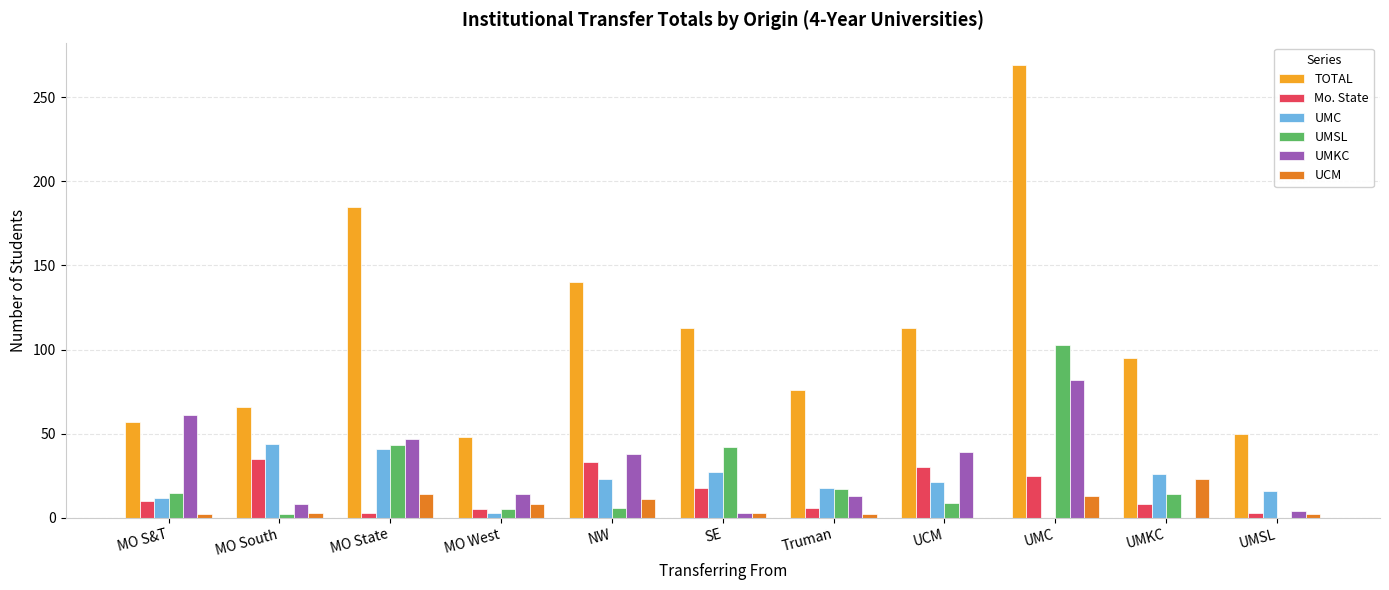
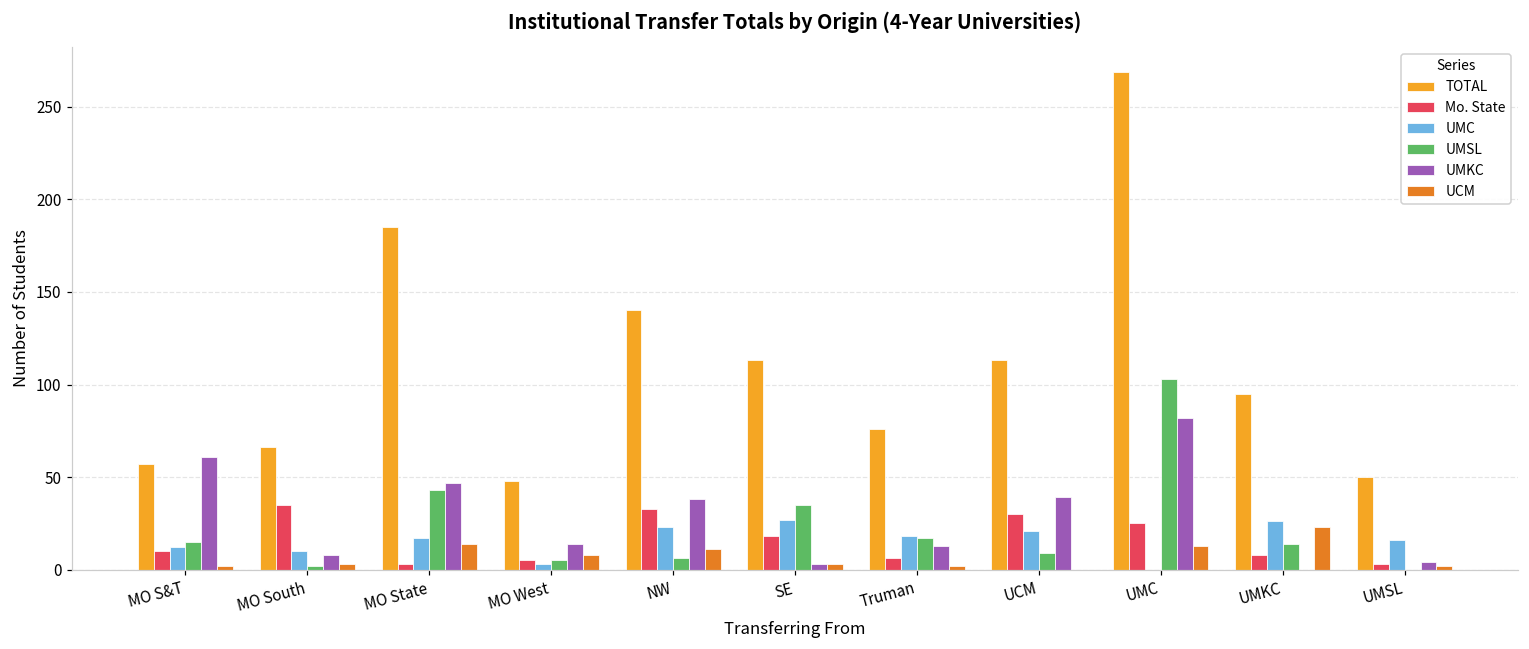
UMC, MO South: 44 -> 10
UMC, MO State: 41 -> 17
UMSL, SE: 42 -> 35
